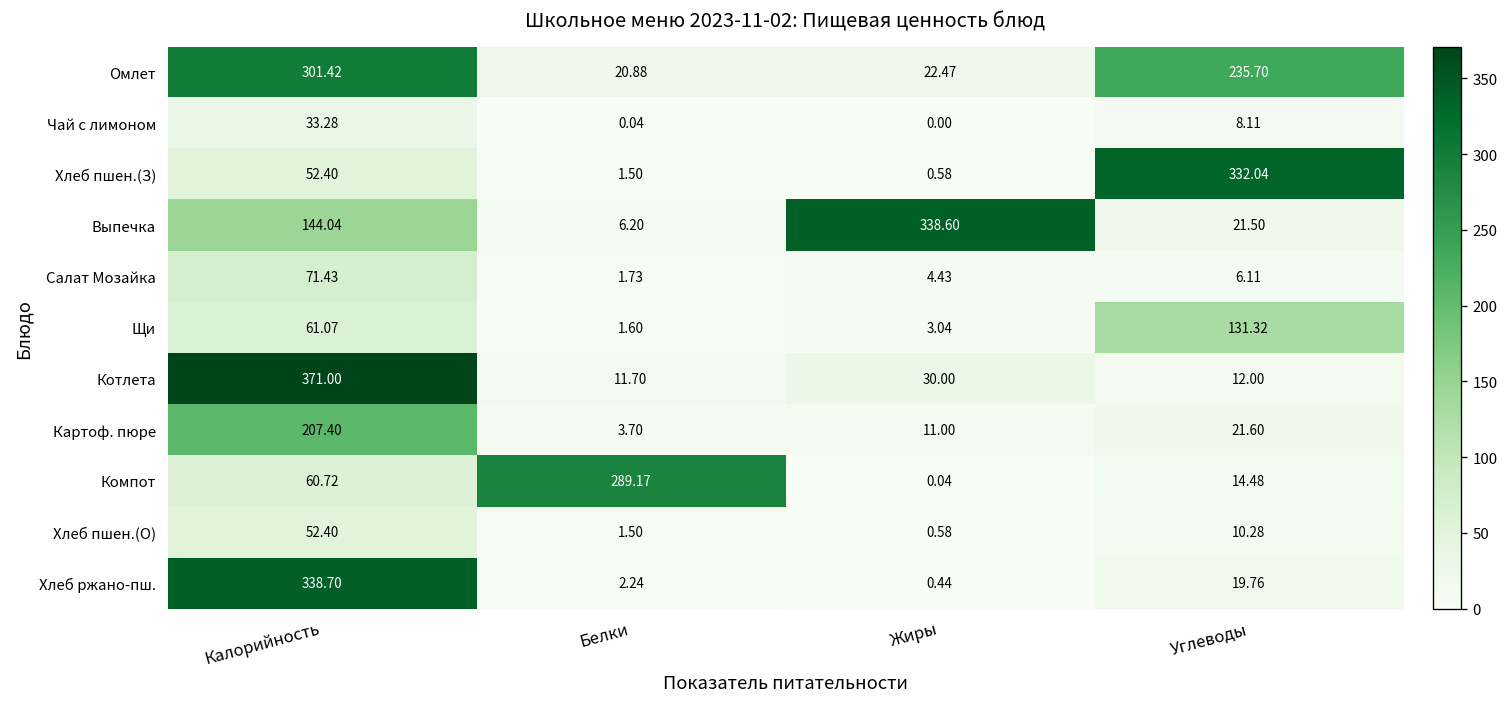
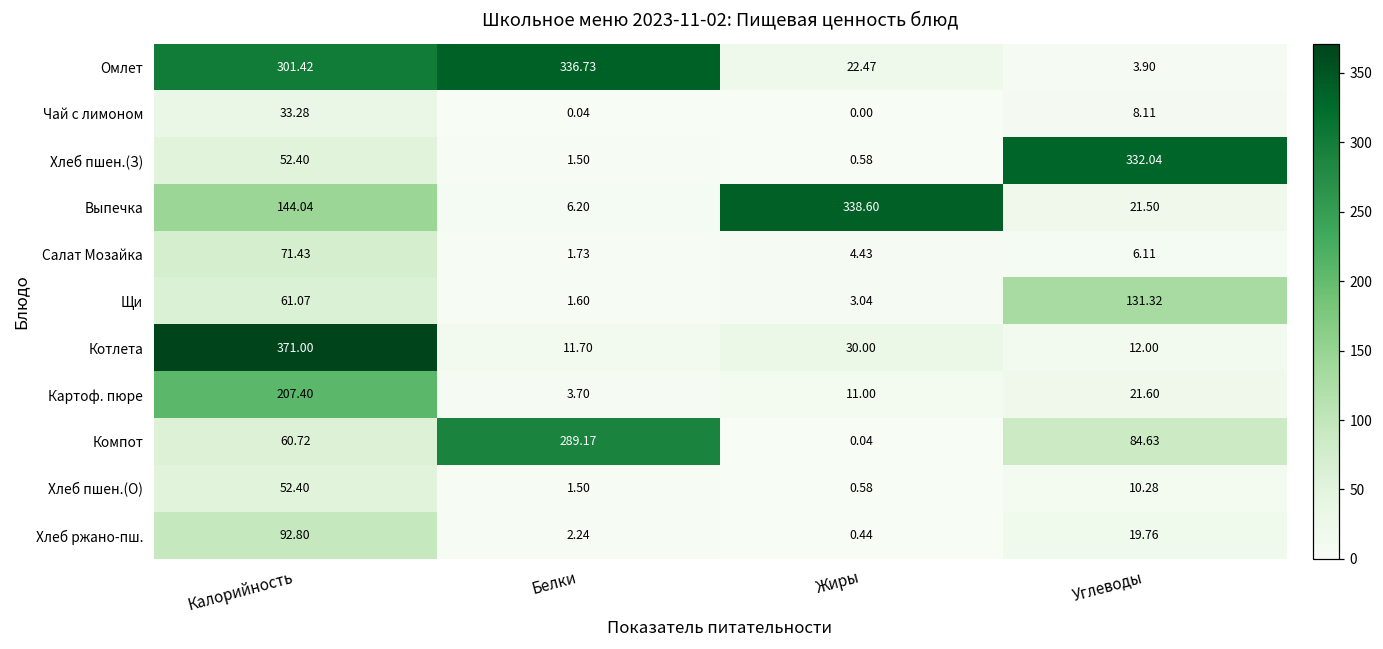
Омлет, Белки: 20.88 -> 336.73
Омлет, Углеводы: 235.70 -> 3.90
Компот, Углеводы: 14.48 -> 84.63
Хлеб ржано-пш., Калорийность: 338.70 -> 92.80
